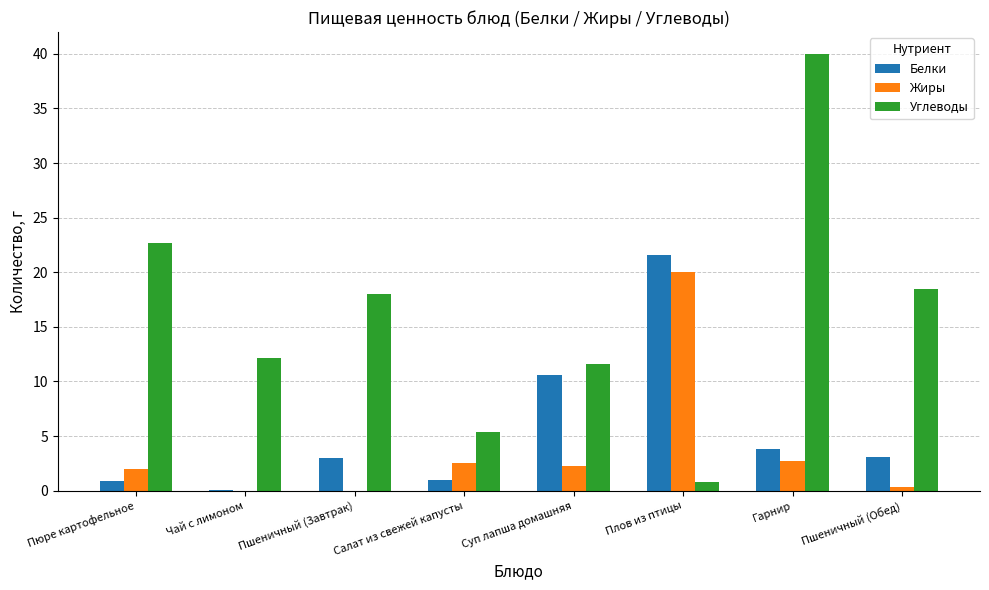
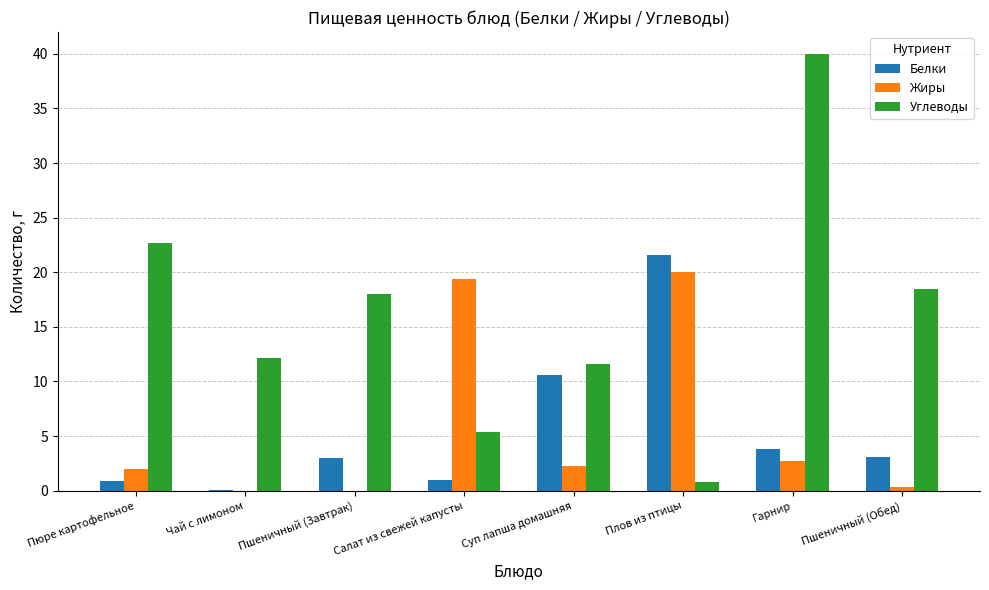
Жиры, Салат из свежей капусты: 2.6 -> 19.4
